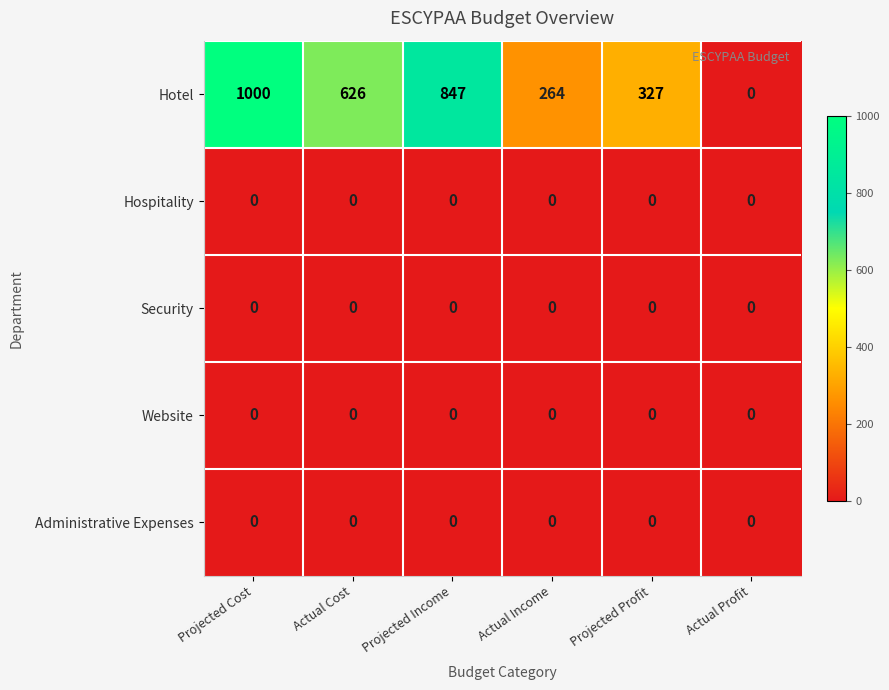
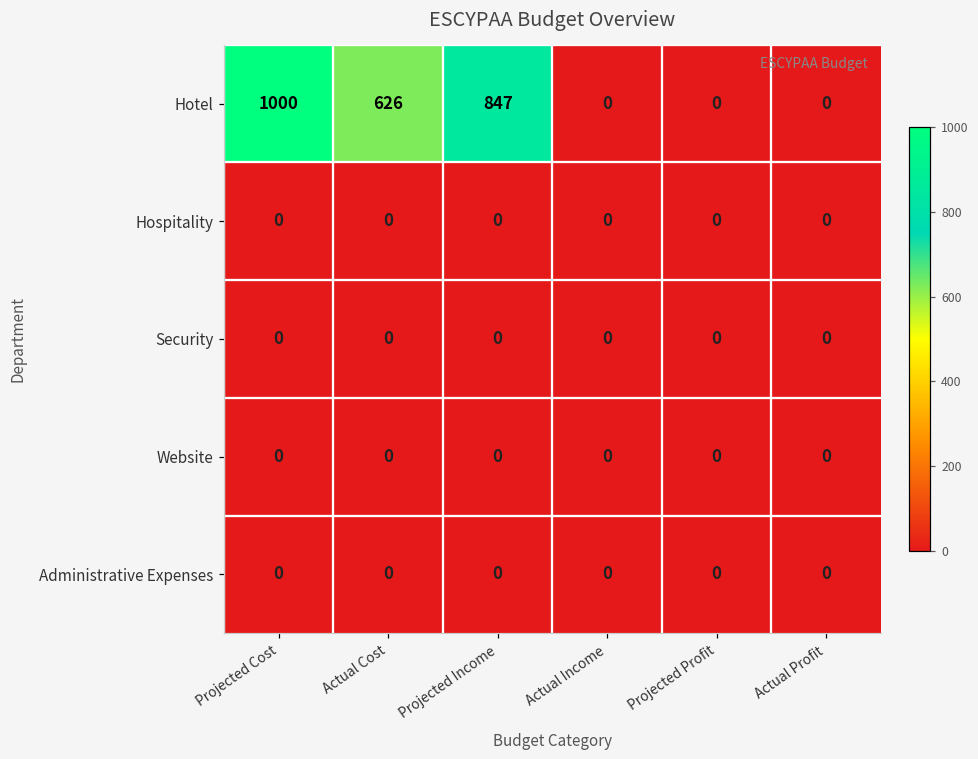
Hotel, Actual Income: 264 -> 0
Hotel, Projected Profit: 327 -> 0
